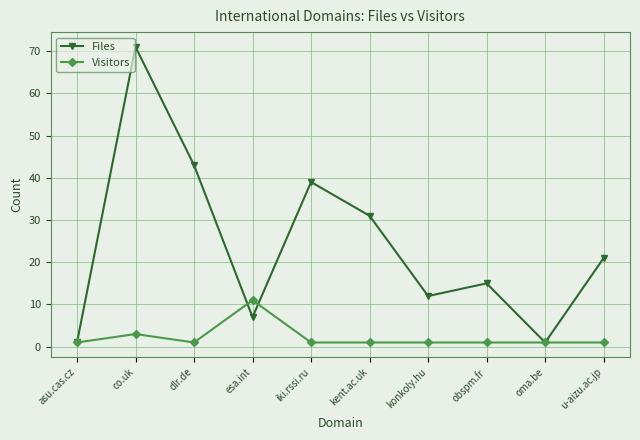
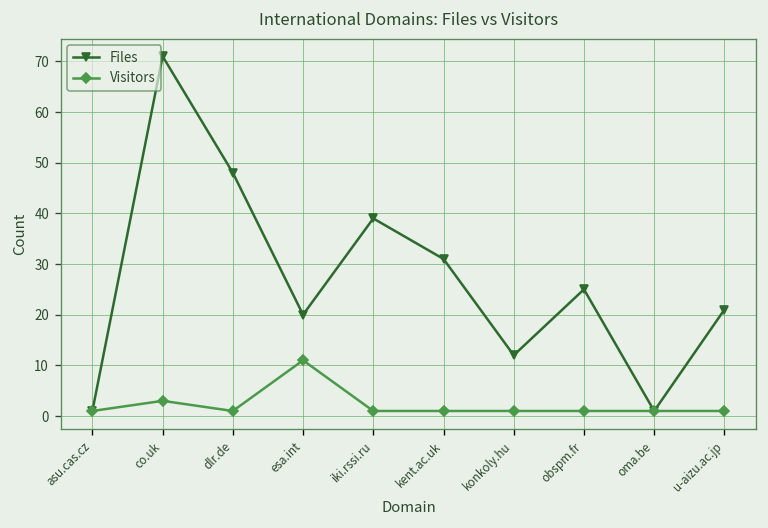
Files, dlr.de: 43 -> 48
Files, esa.int: 7 -> 20
Files, obspm.fr: 15 -> 25
